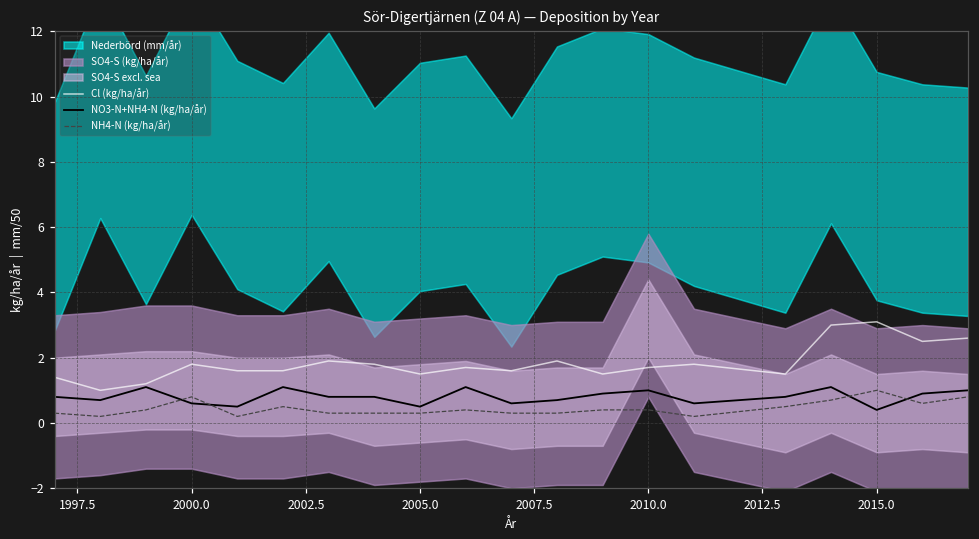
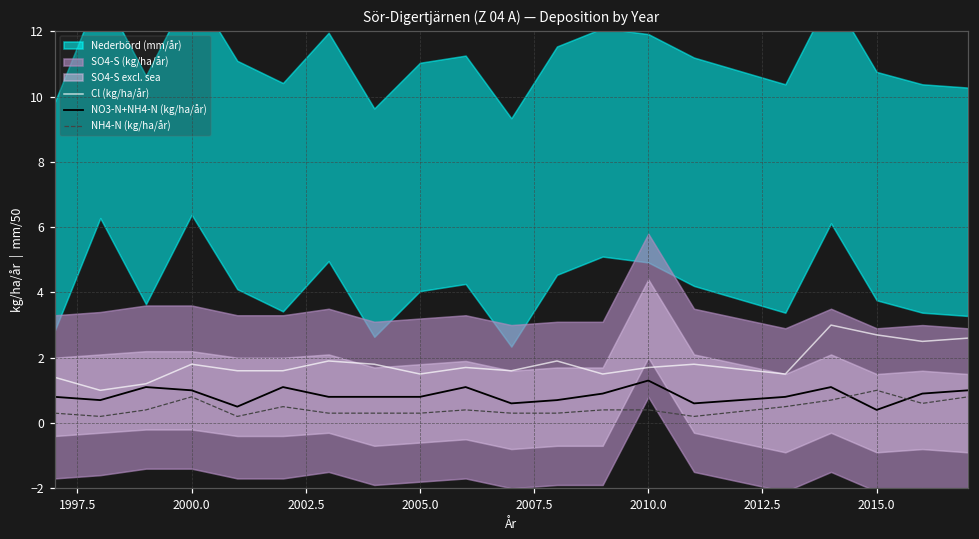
NO3-N+NH4-N (kg/ha/år), 2000.0: 0.6 -> 1.0
NO3-N+NH4-N (kg/ha/år), 2005.0: 0.5 -> 0.8
NO3-N+NH4-N (kg/ha/år), 2010.0: 1.0 -> 1.3
Cl (kg/ha/år), 2015.0: 3.1 -> 2.7
